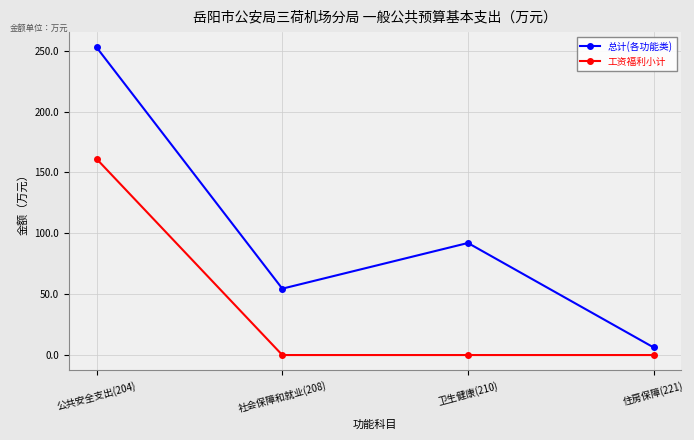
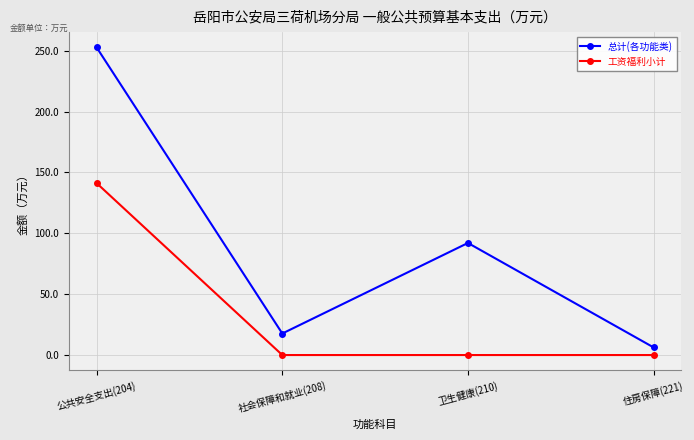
工资福利小计, 公共安全支出(204): 161 -> 141
总计(各功能类), 社会保障和就业(208): 55 -> 18
